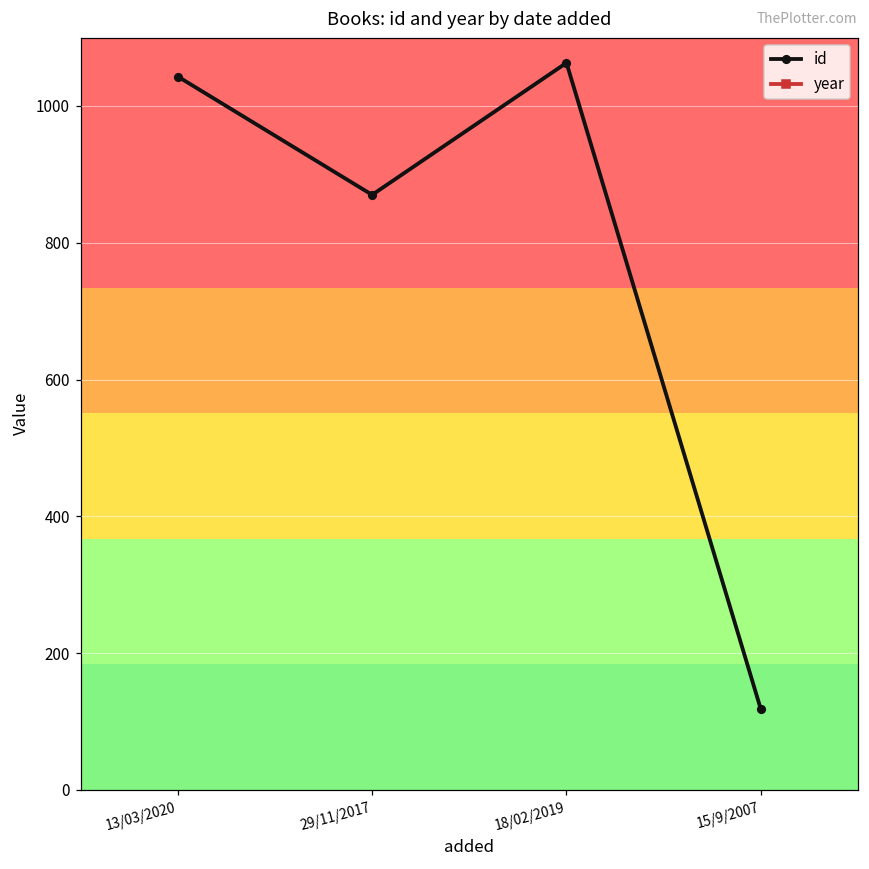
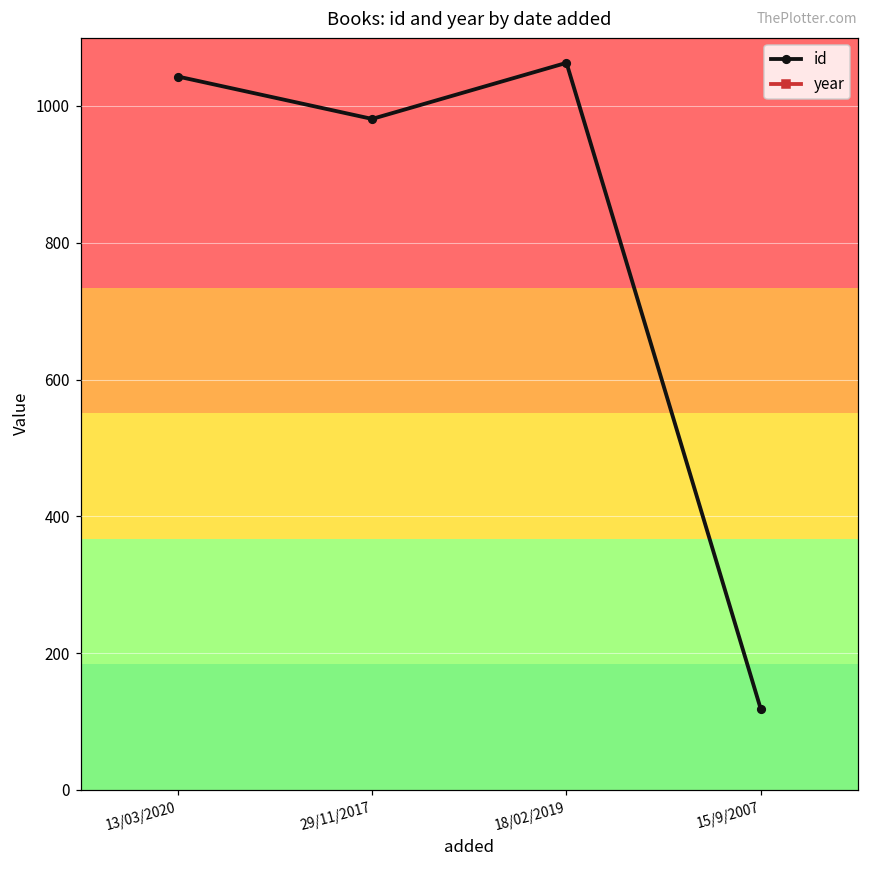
id, 29/11/2017: 870 -> 980
